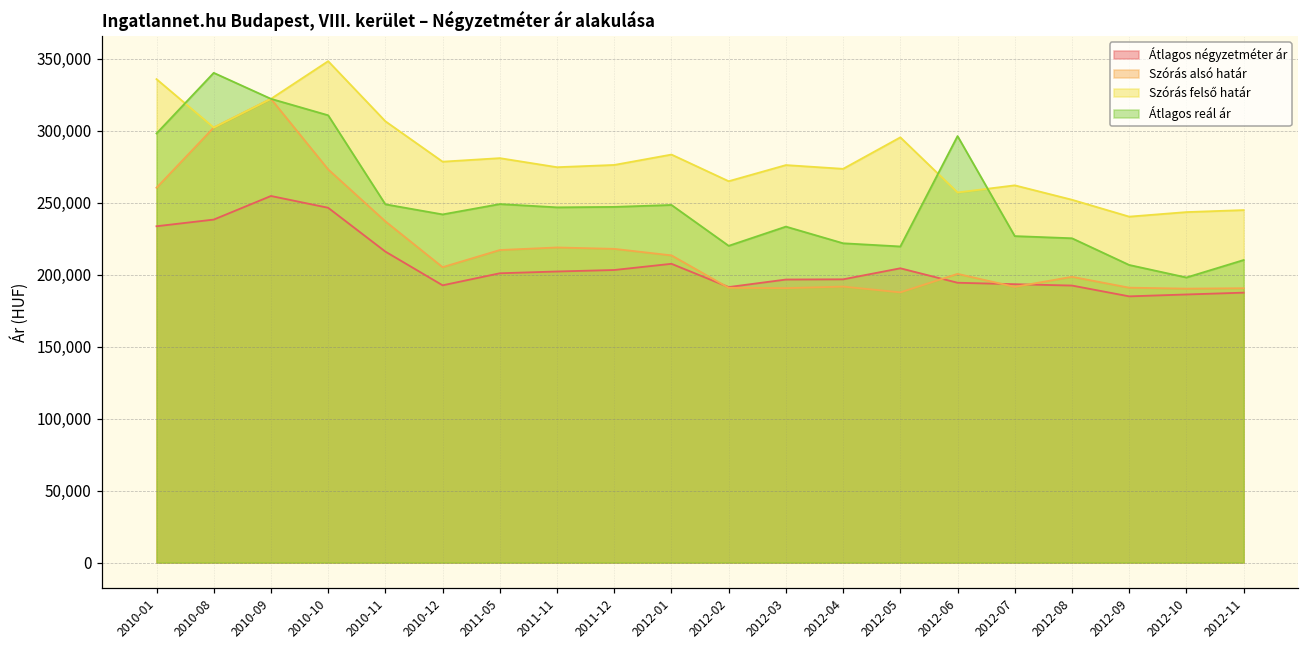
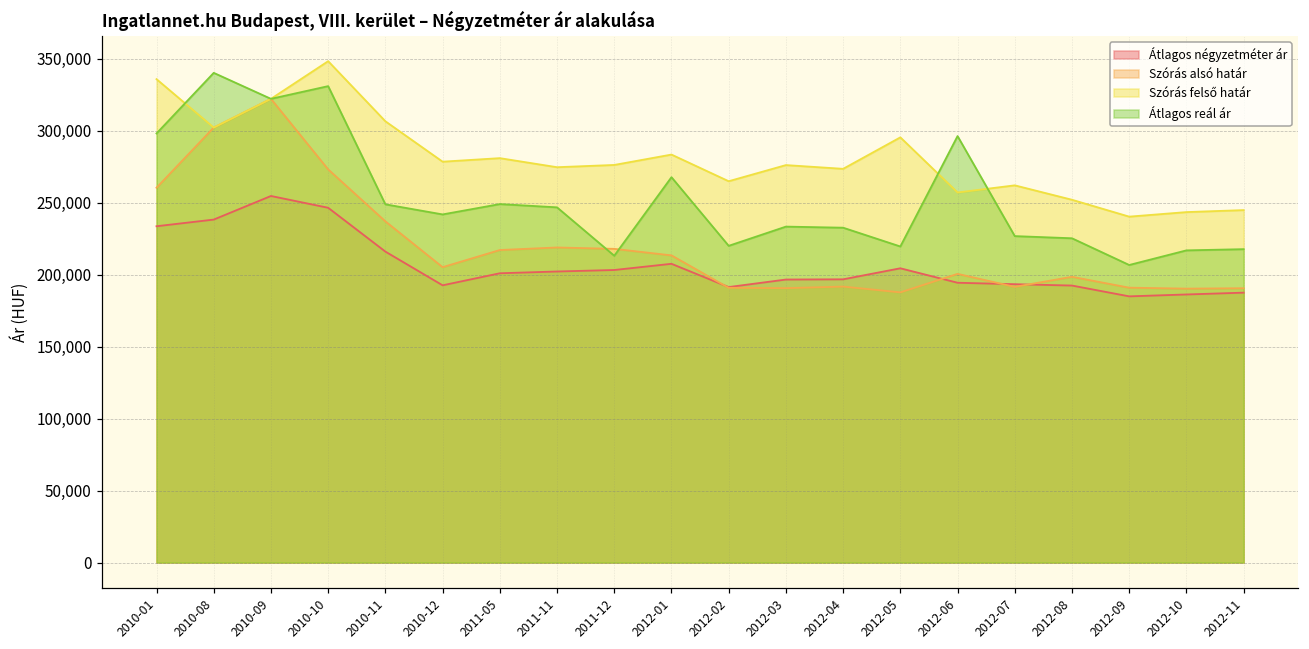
Átlagos reál ár, 2010-10: 311,000 -> 331,000
Átlagos reál ár, 2011-12: 247,000 -> 213,000
Átlagos reál ár, 2012-01: 248,000 -> 268,000
Átlagos reál ár, 2012-04: 222,000 -> 233,000
Átlagos reál ár, 2012-10: 198,000 -> 217,000
Átlagos reál ár, 2012-11: 210,000 -> 218,000
